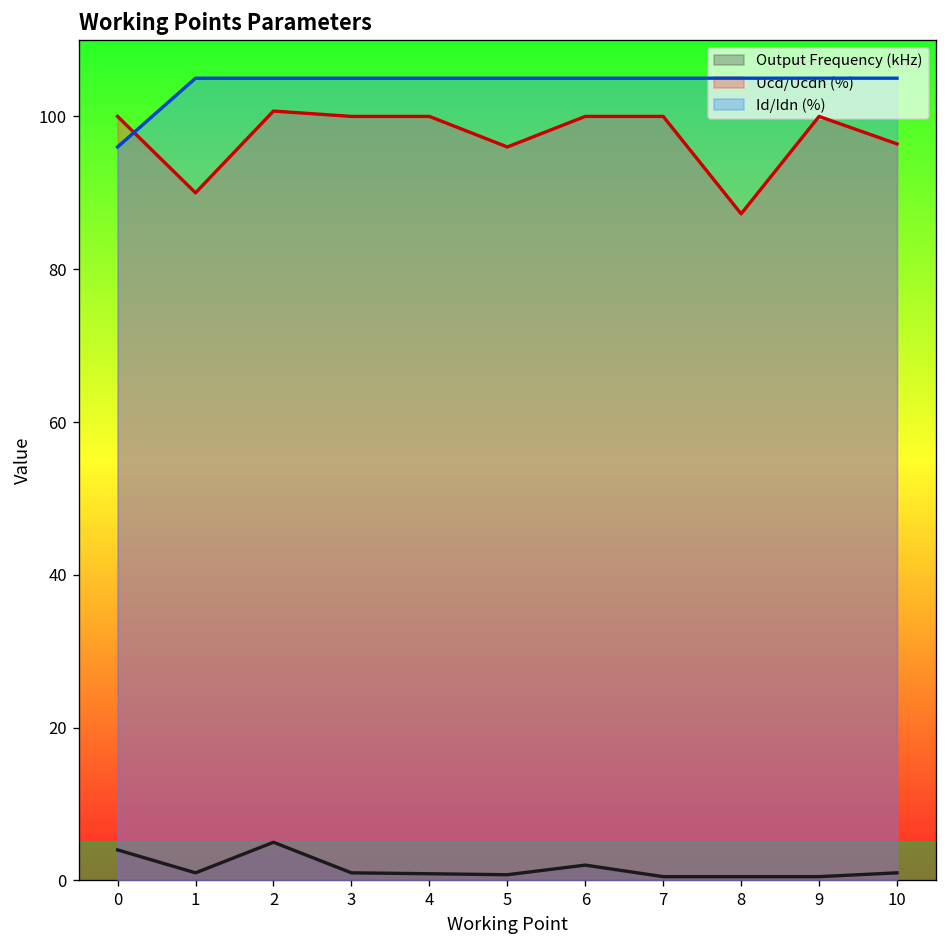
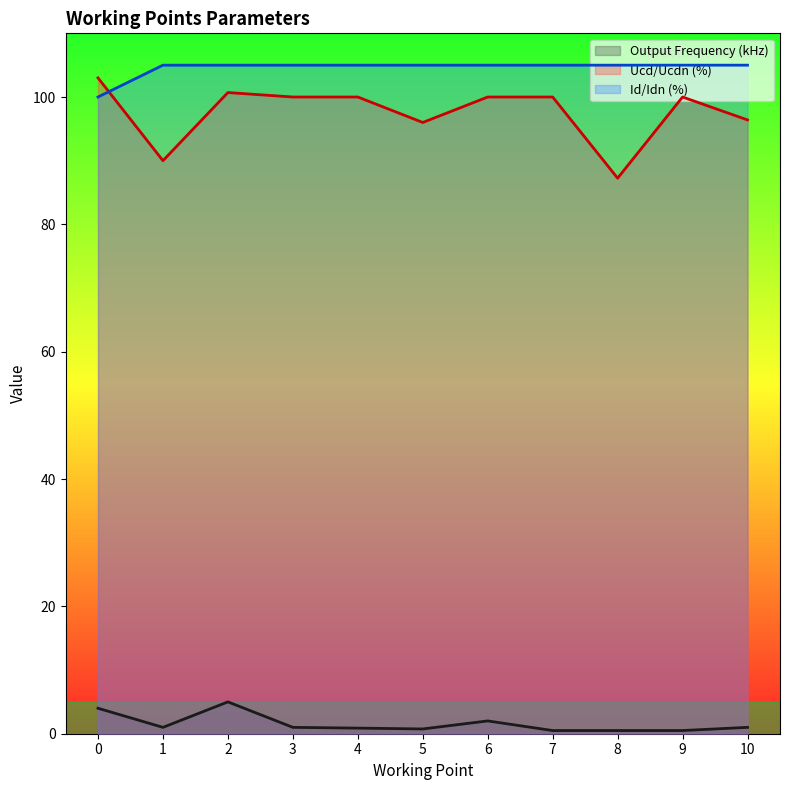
Ucd/Ucdn (%), 0: 100 -> 103
Id/Idn (%), 0: 96 -> 100
